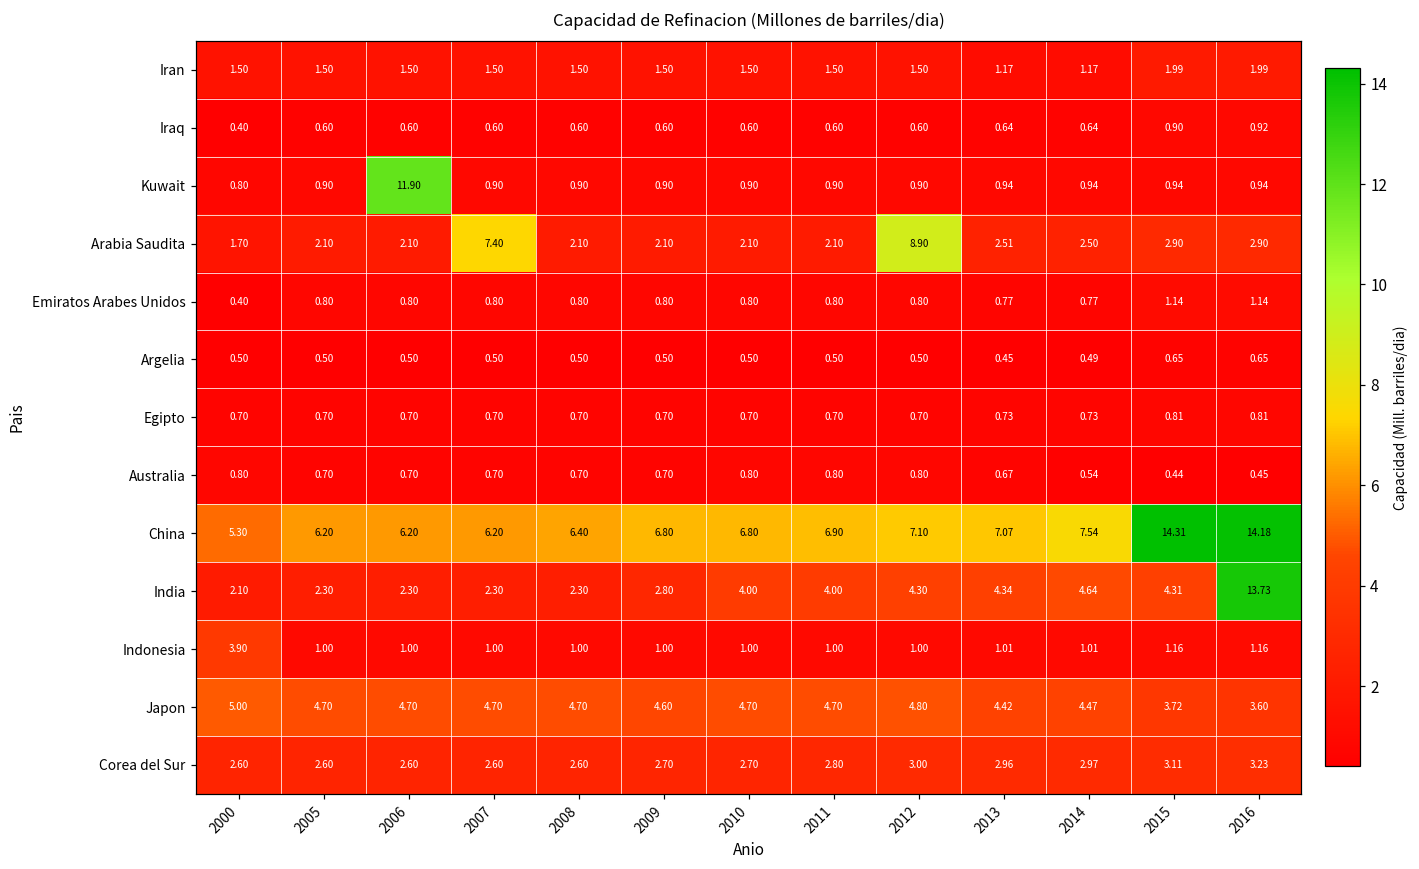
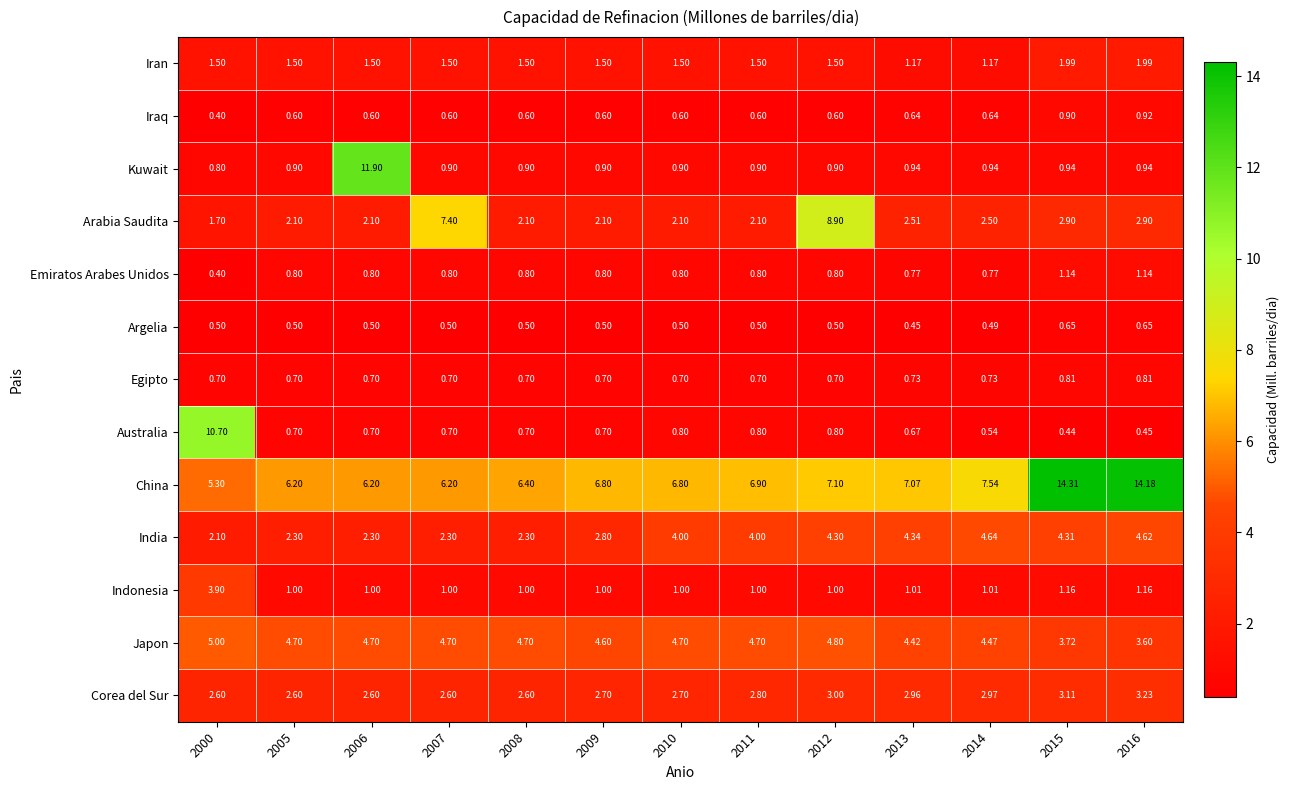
Australia, 2000: 0.80 -> 10.70
India, 2016: 13.73 -> 4.62
